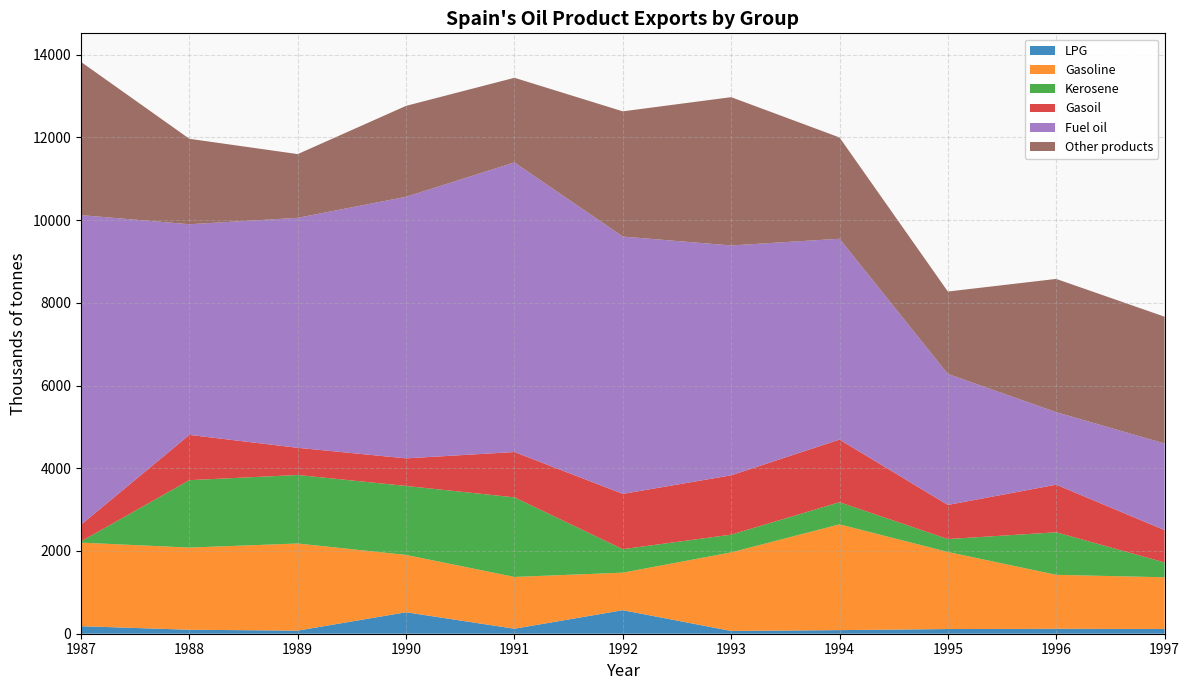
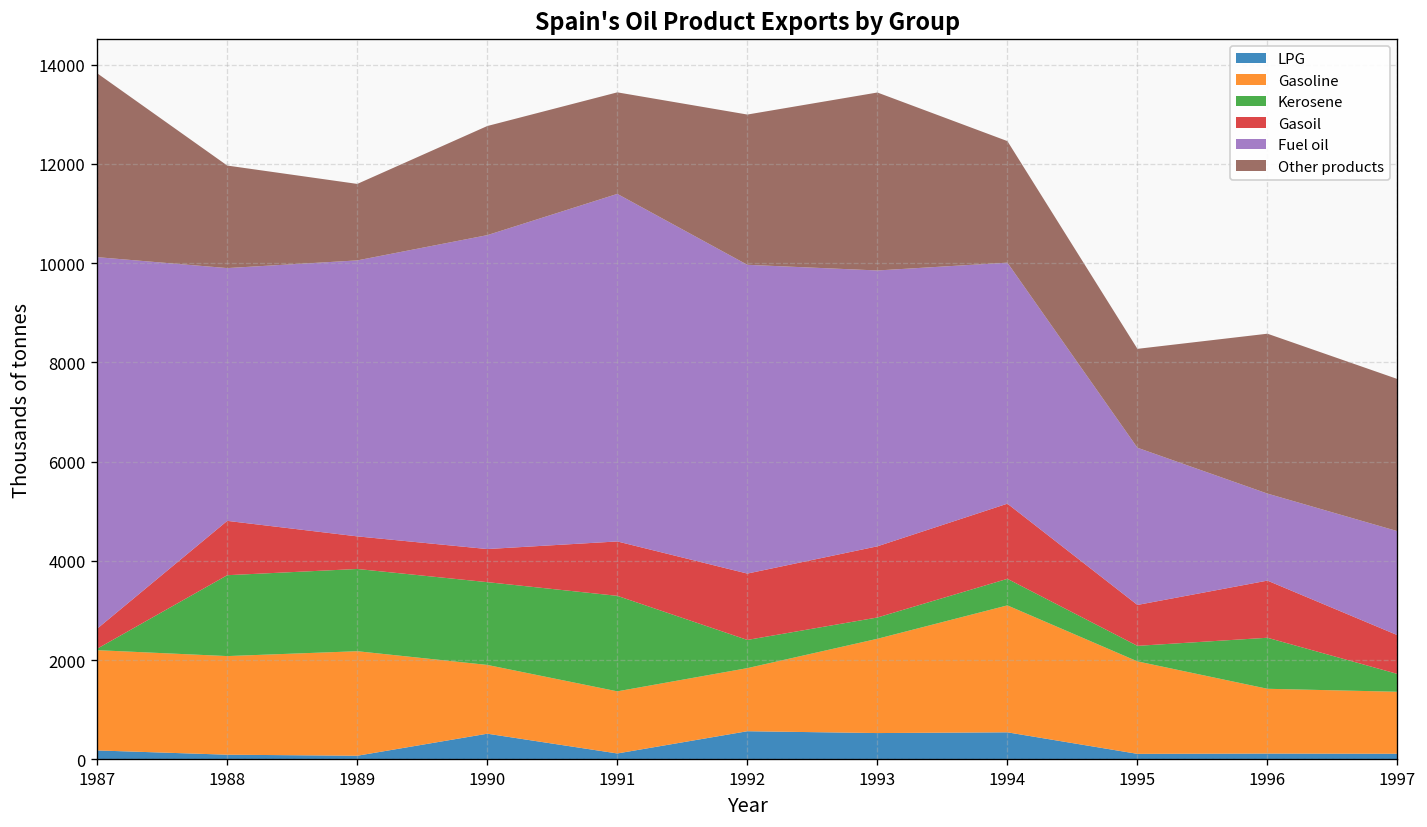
Gasoline, 1992: 900 -> 1300
LPG, 1993: 100 -> 500
LPG, 1994: 100 -> 500
